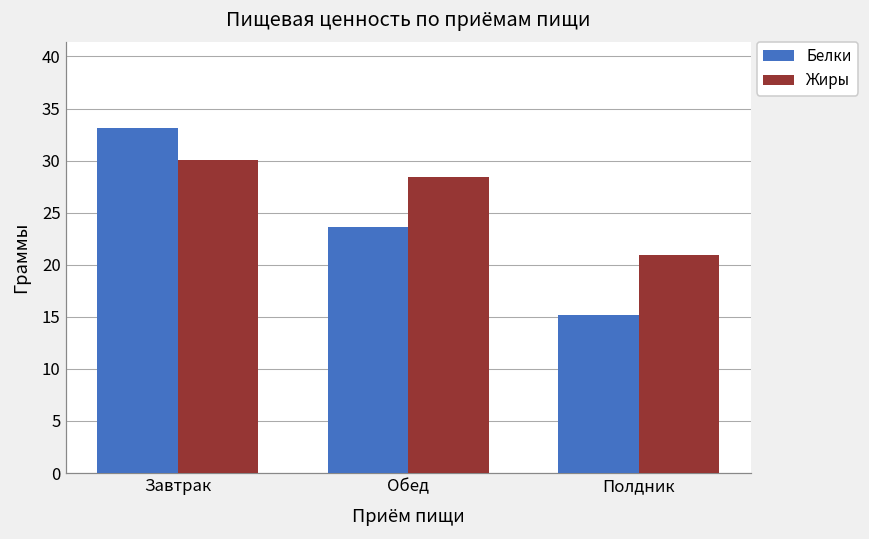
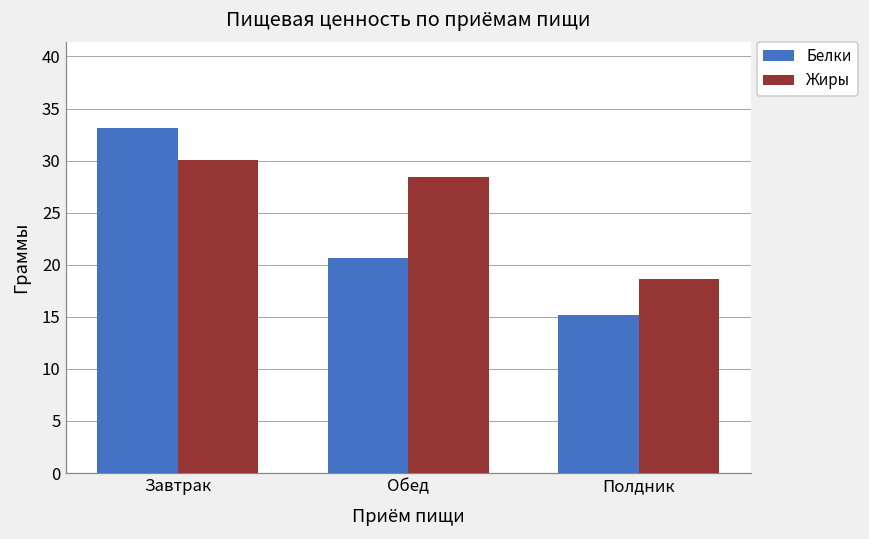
Белки, Обед: 24 -> 21
Жиры, Полдник: 21 -> 19
